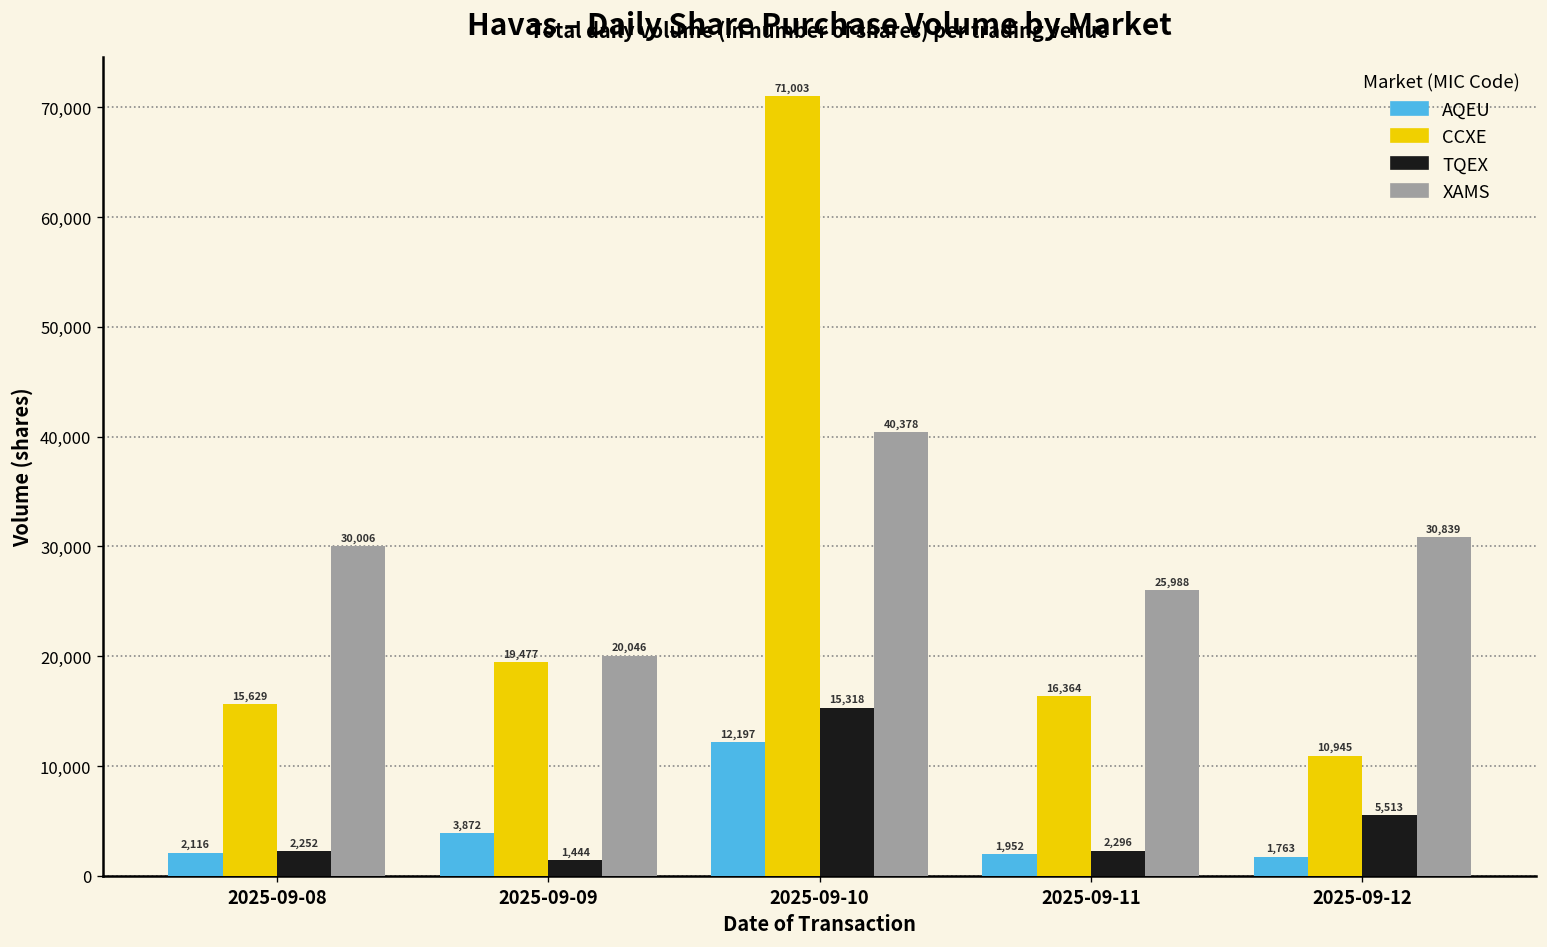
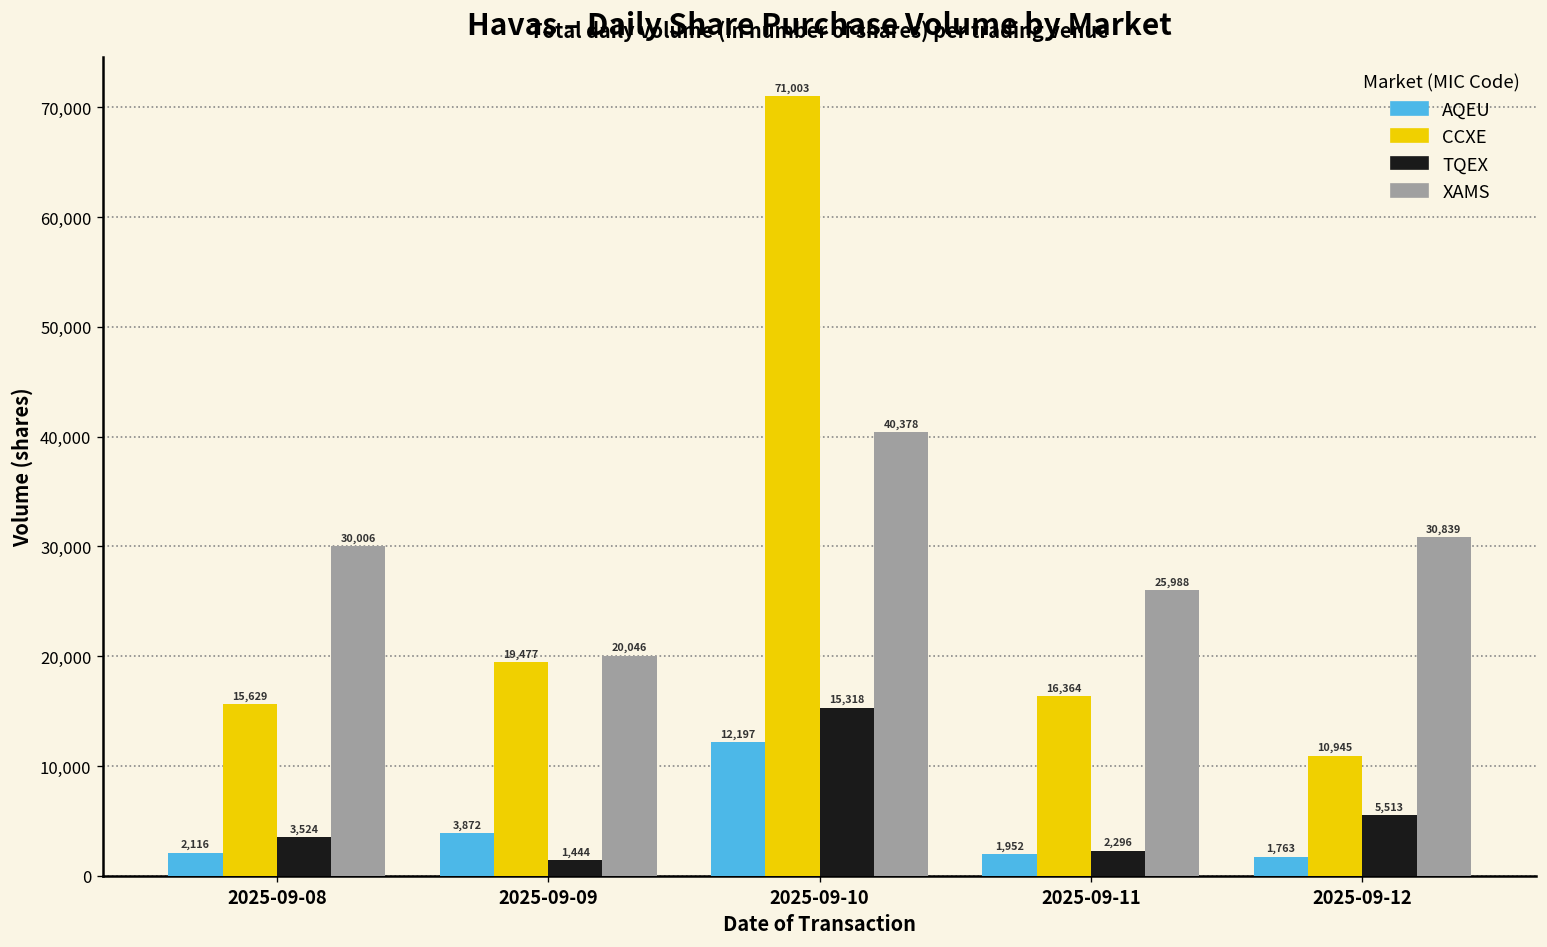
TQEX, 2025-09-08: 2,252 -> 3,524
